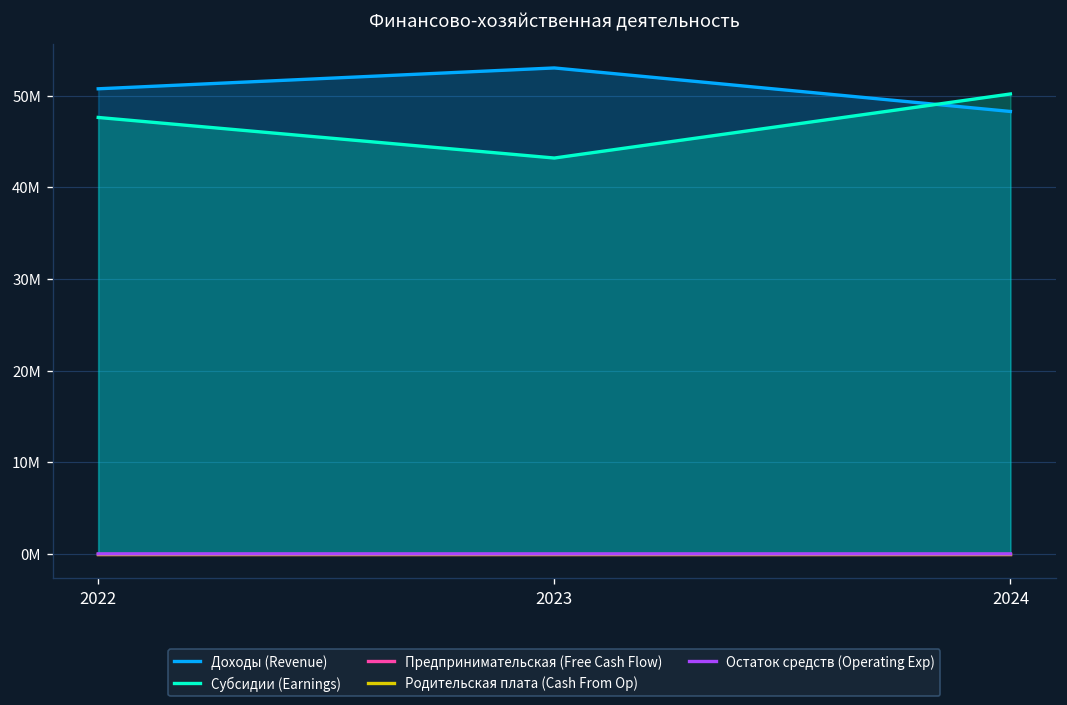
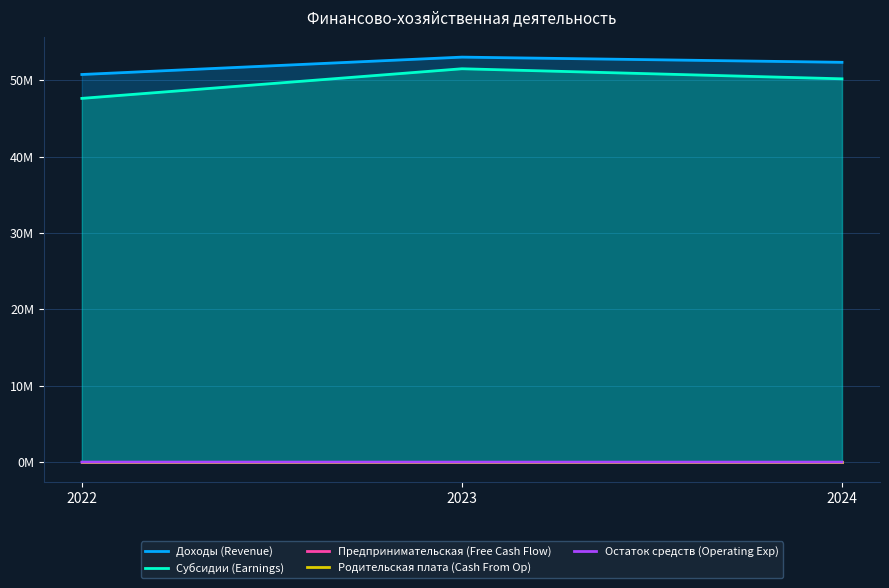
Субсидии (Earnings), 2023: 43000000 -> 51000000
Доходы (Revenue), 2024: 48000000 -> 52000000
